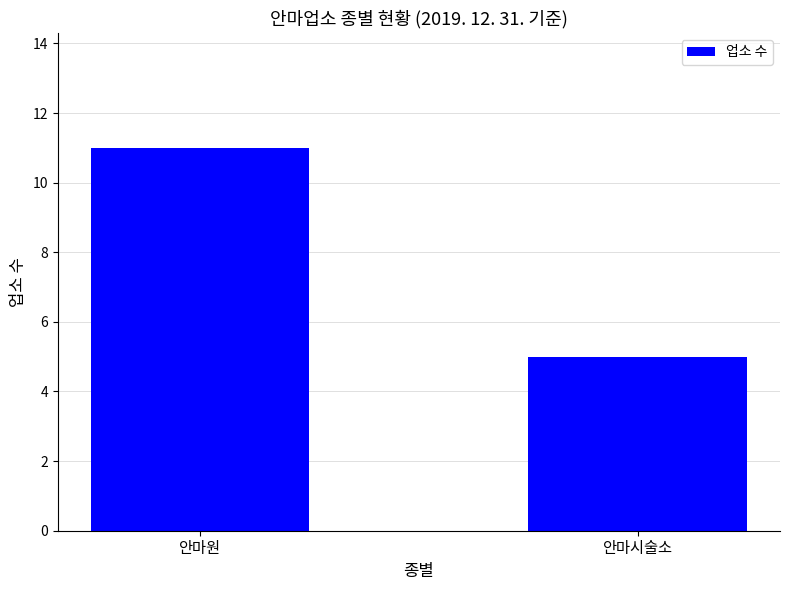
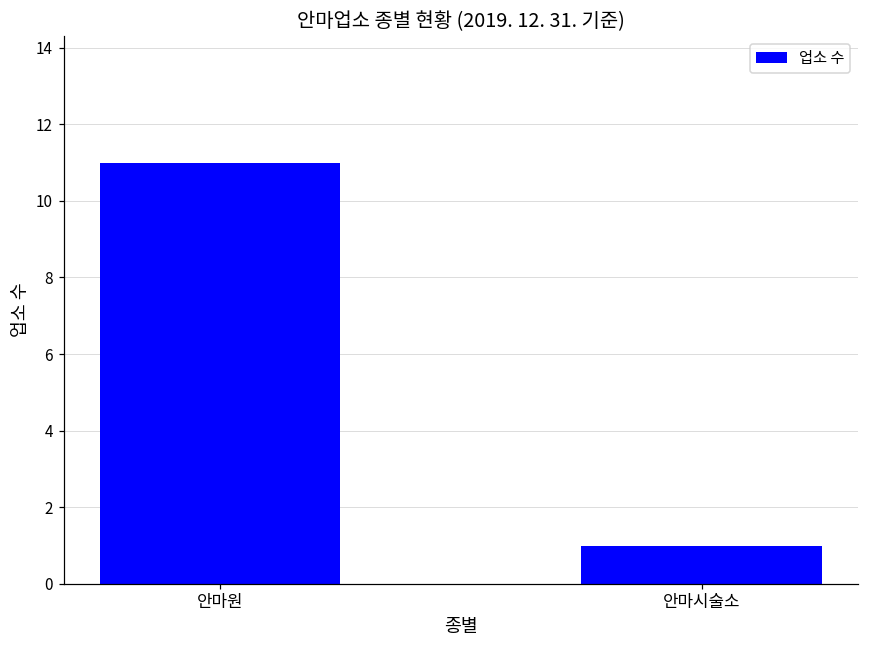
안마시술소: 5 -> 1
